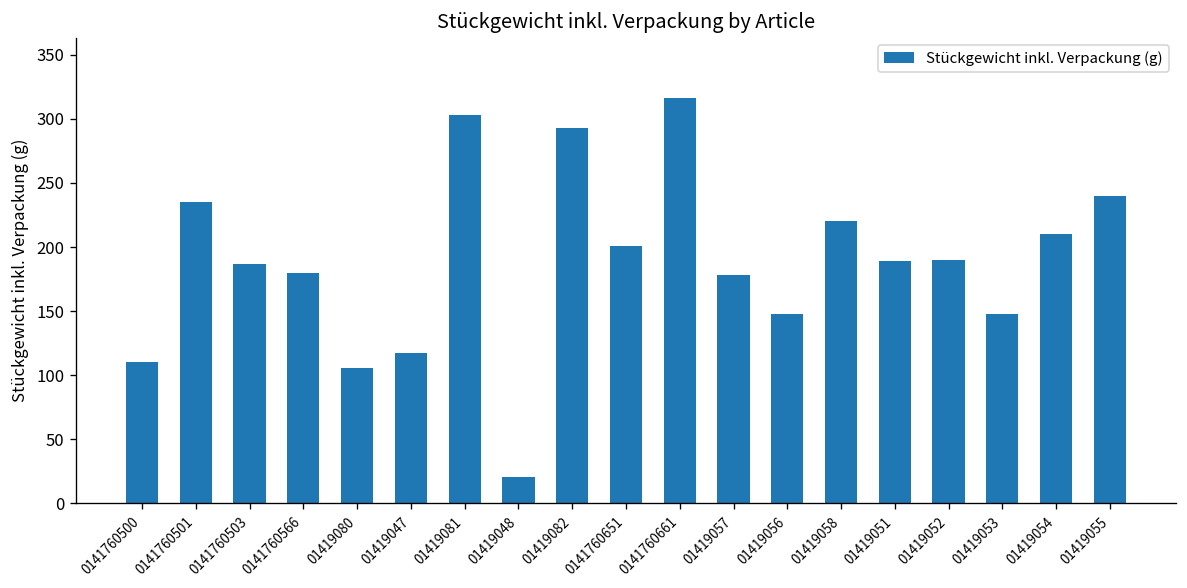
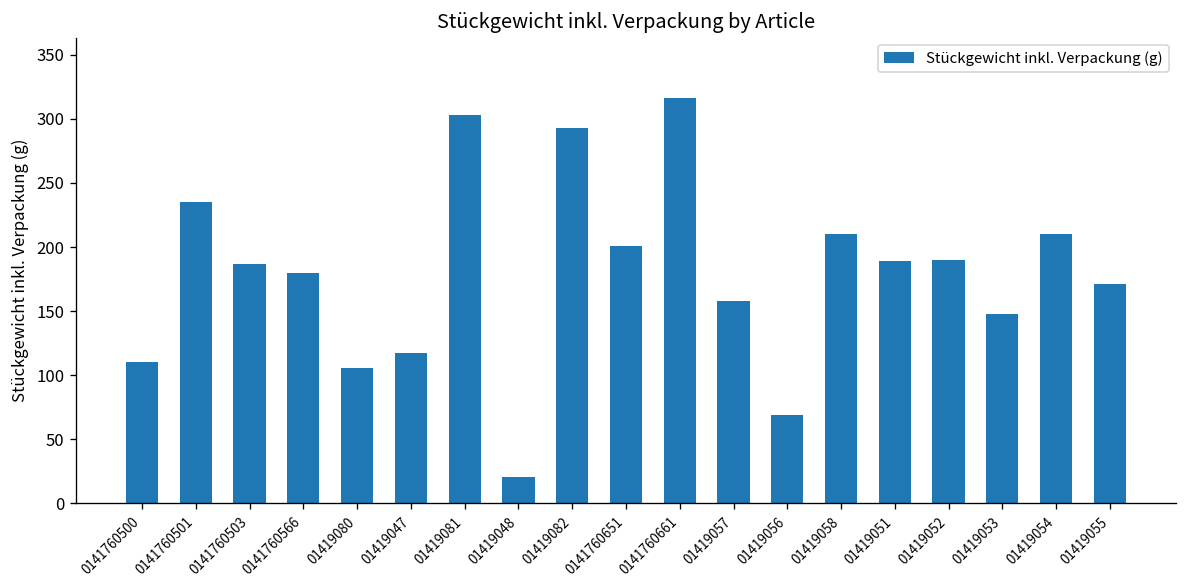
01419057: 178 -> 158
01419056: 148 -> 69
01419058: 220 -> 210
01419055: 240 -> 171
